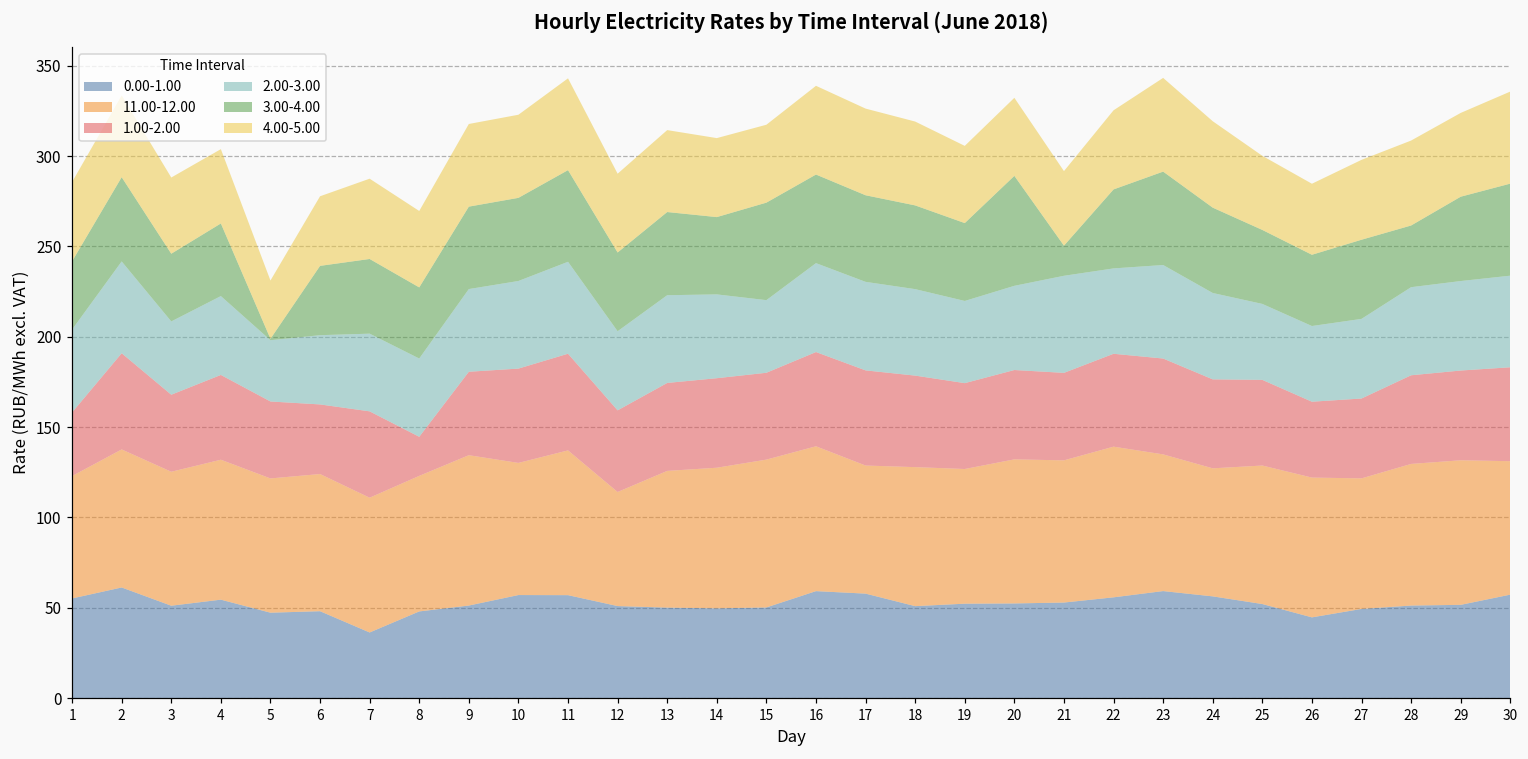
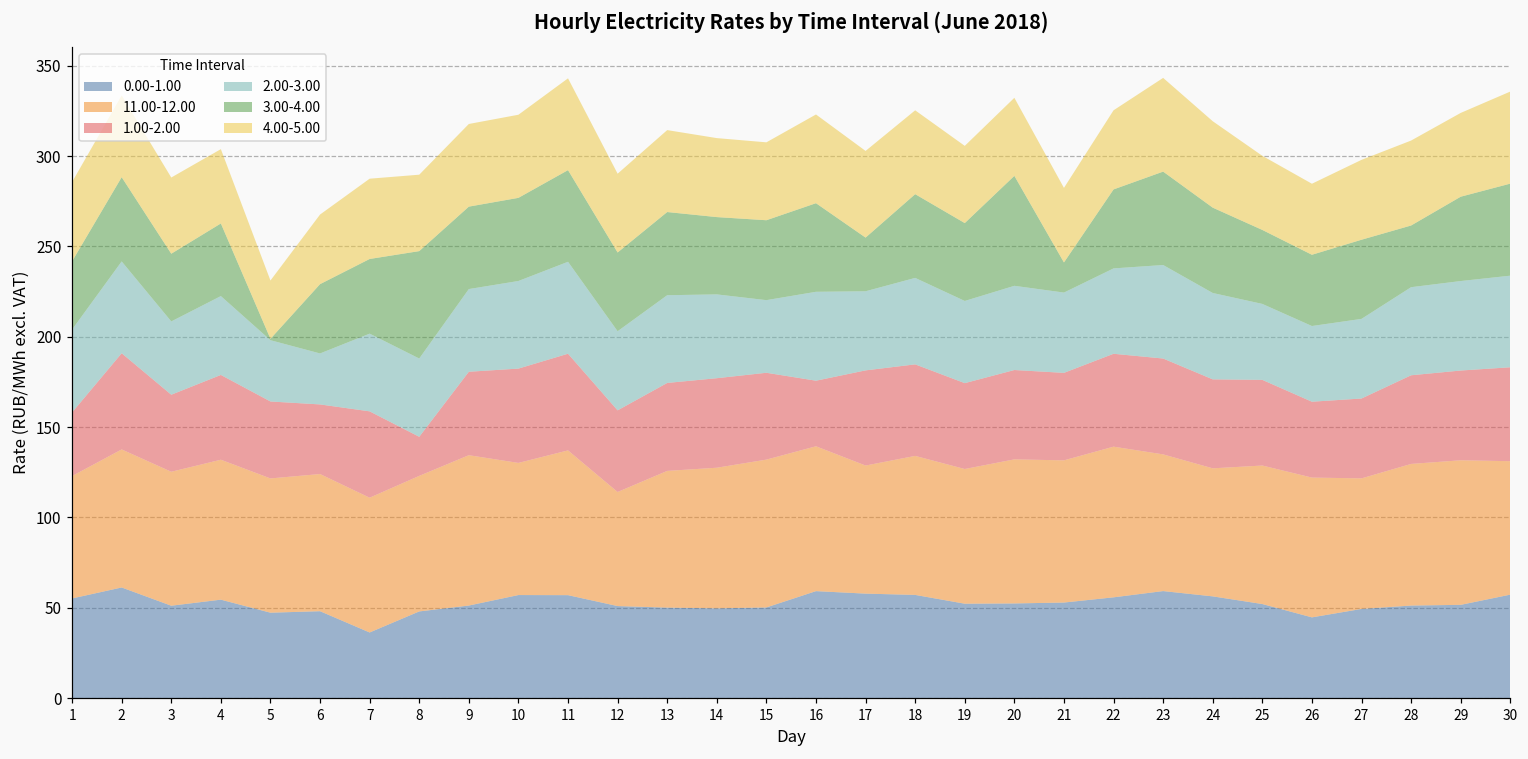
2.00-3.00, 6: 38 -> 28
3.00-4.00, 8: 39 -> 59
3.00-4.00, 15: 54 -> 44
1.00-2.00, 16: 52 -> 36
2.00-3.00, 17: 49 -> 44
3.00-4.00, 17: 48 -> 30
0.00-1.00, 18: 51 -> 57
2.00-3.00, 21: 54 -> 44
